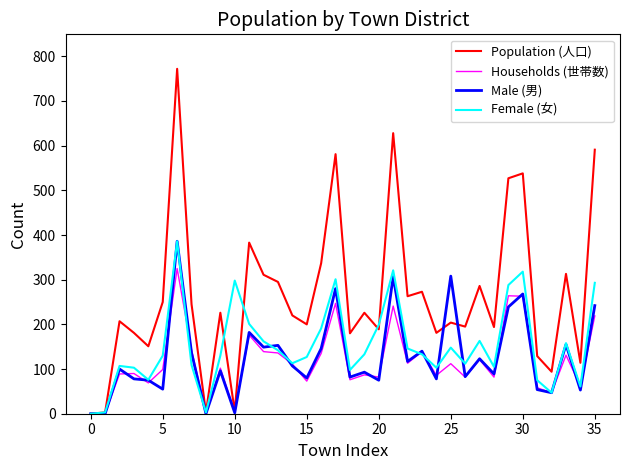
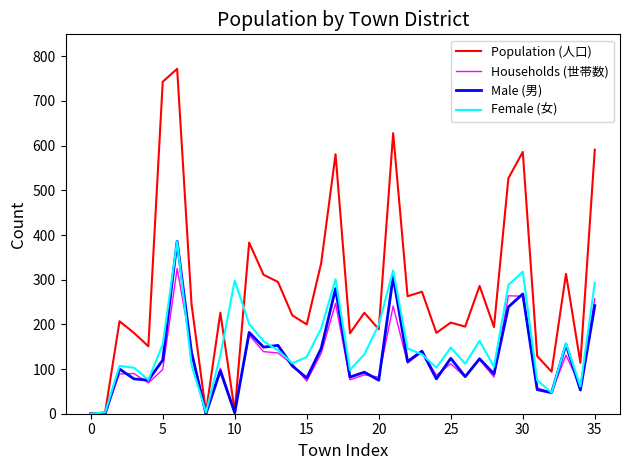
Population (人口), 5: 250 -> 740
Male (男), 5: 60 -> 120
Female (女), 5: 130 -> 160
Male (男), 25: 310 -> 120
Population (人口), 30: 540 -> 590
Households (世帯数), 35: 220 -> 260
